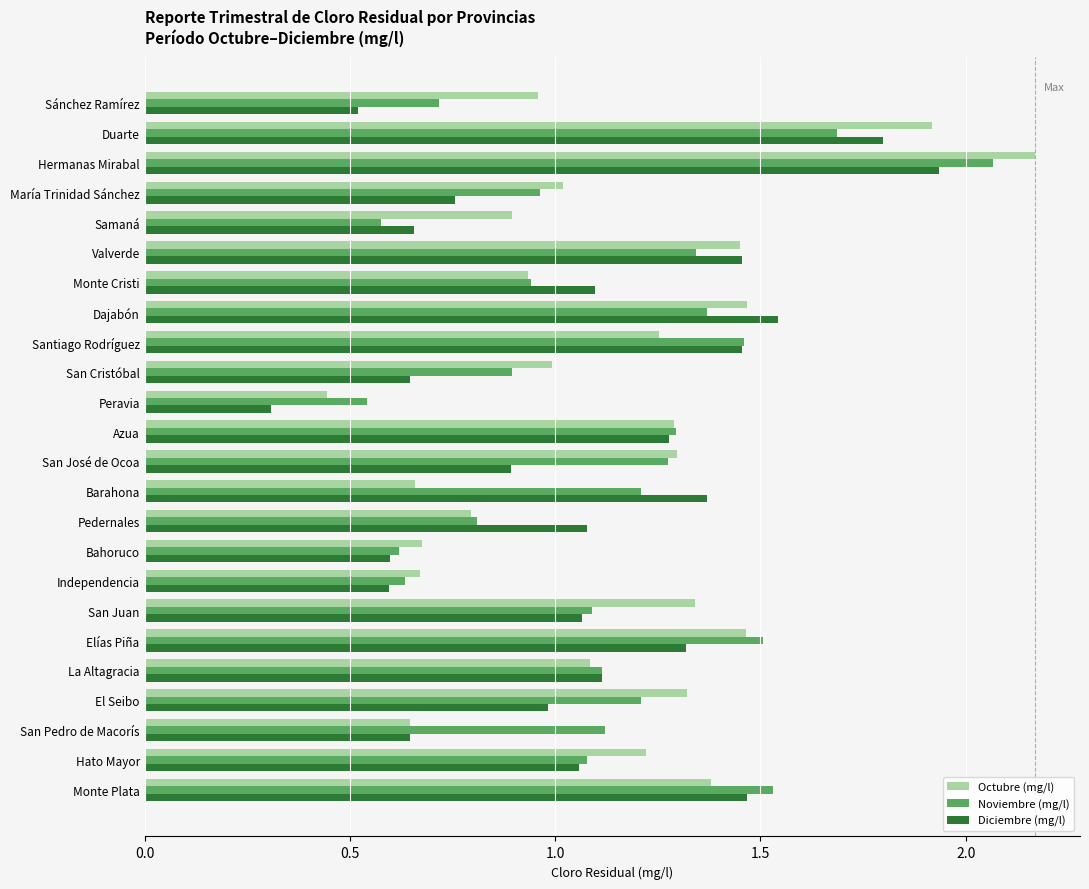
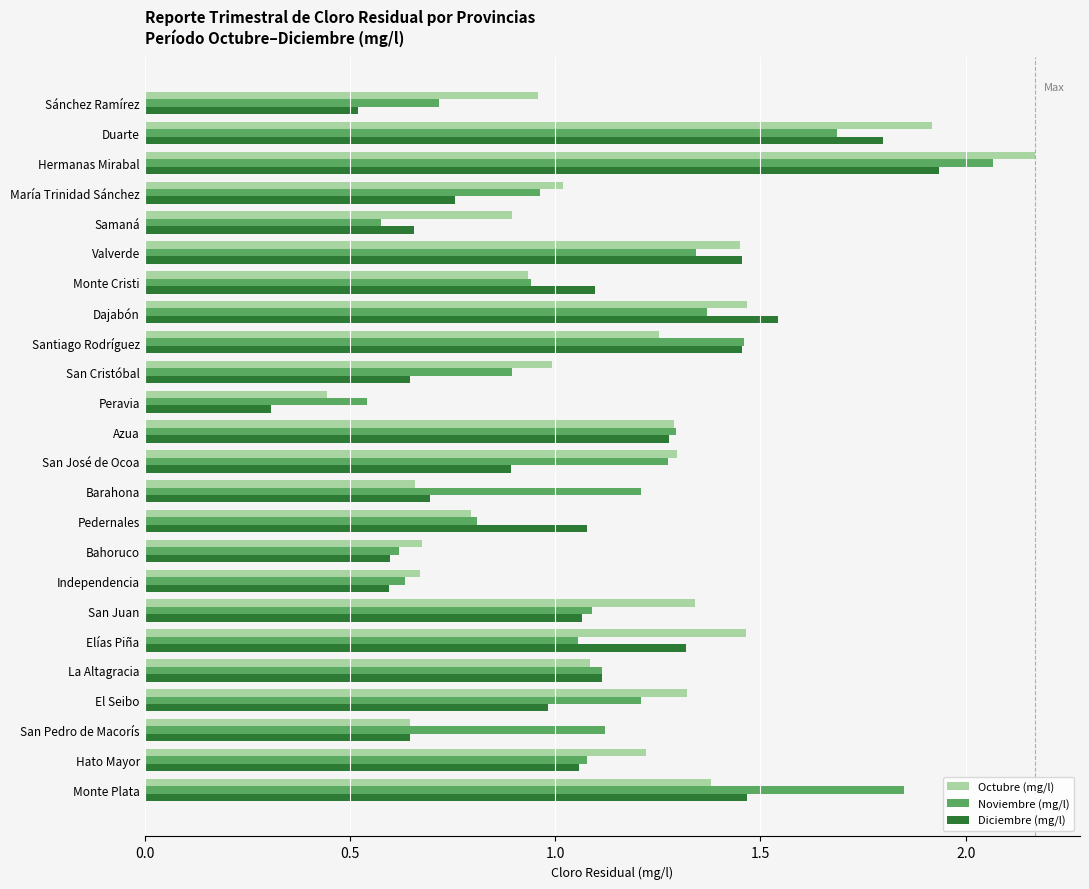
Diciembre (mg/l), Barahona: 1.37 -> 0.70
Noviembre (mg/l), Elías Piña: 1.51 -> 1.06
Noviembre (mg/l), Monte Plata: 1.53 -> 1.85
